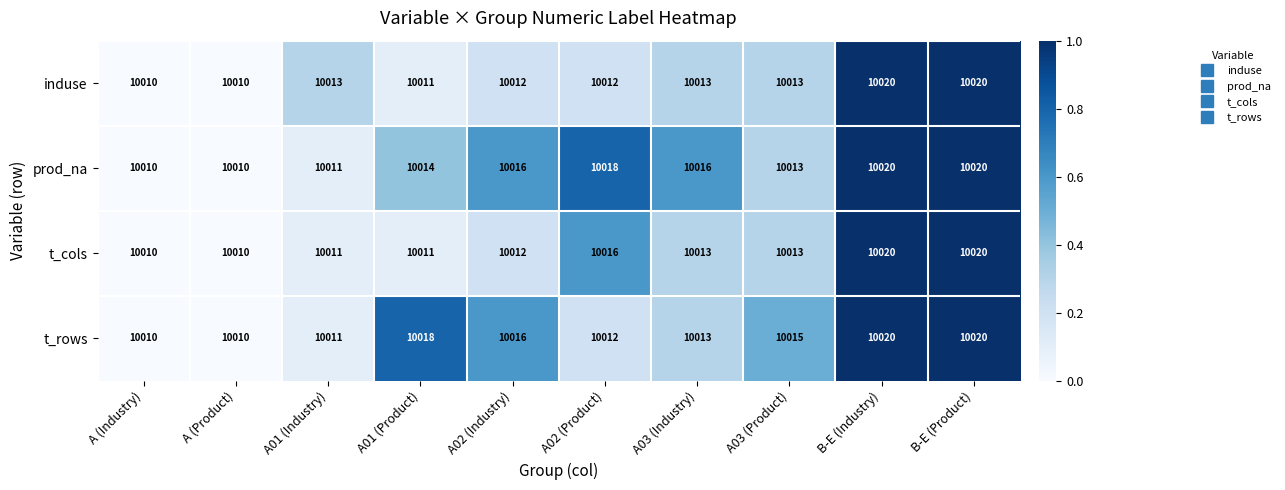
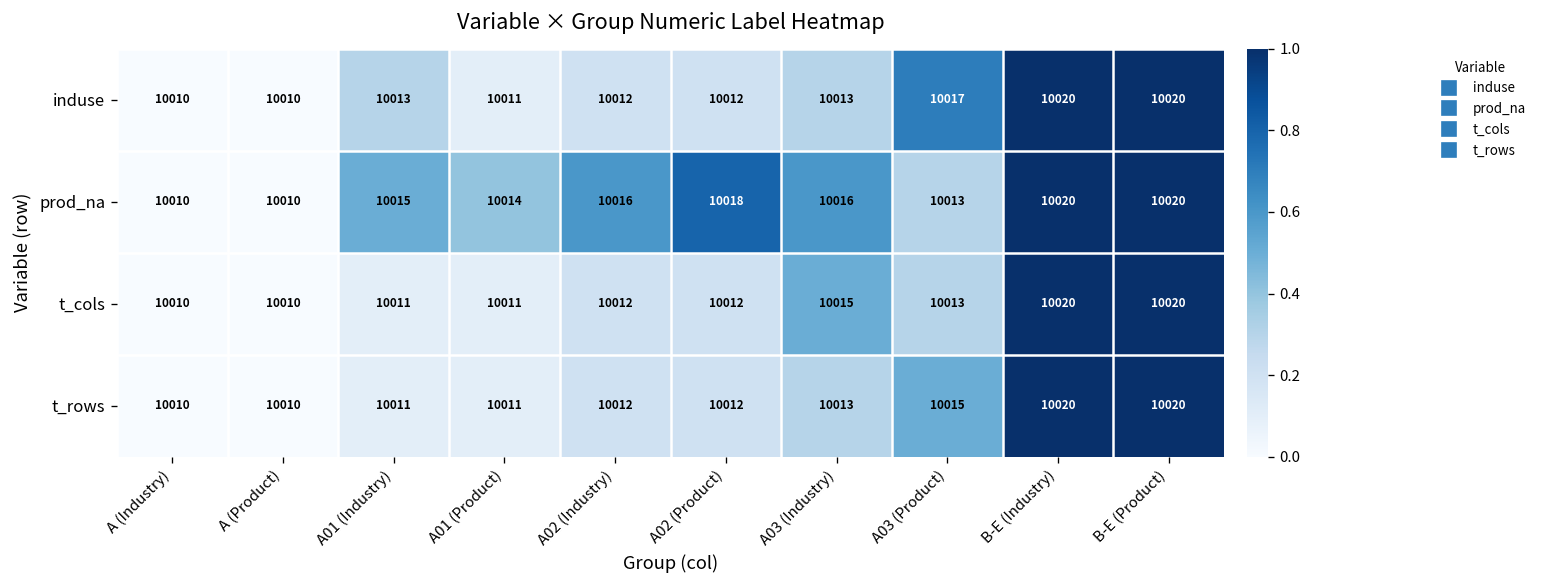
induse, A03 (Product): 10013 -> 10017
prod_na, A01 (Industry): 10011 -> 10015
t_cols, A02 (Product): 10016 -> 10012
t_cols, A03 (Industry): 10013 -> 10015
t_rows, A01 (Product): 10018 -> 10011
t_rows, A02 (Industry): 10016 -> 10012
